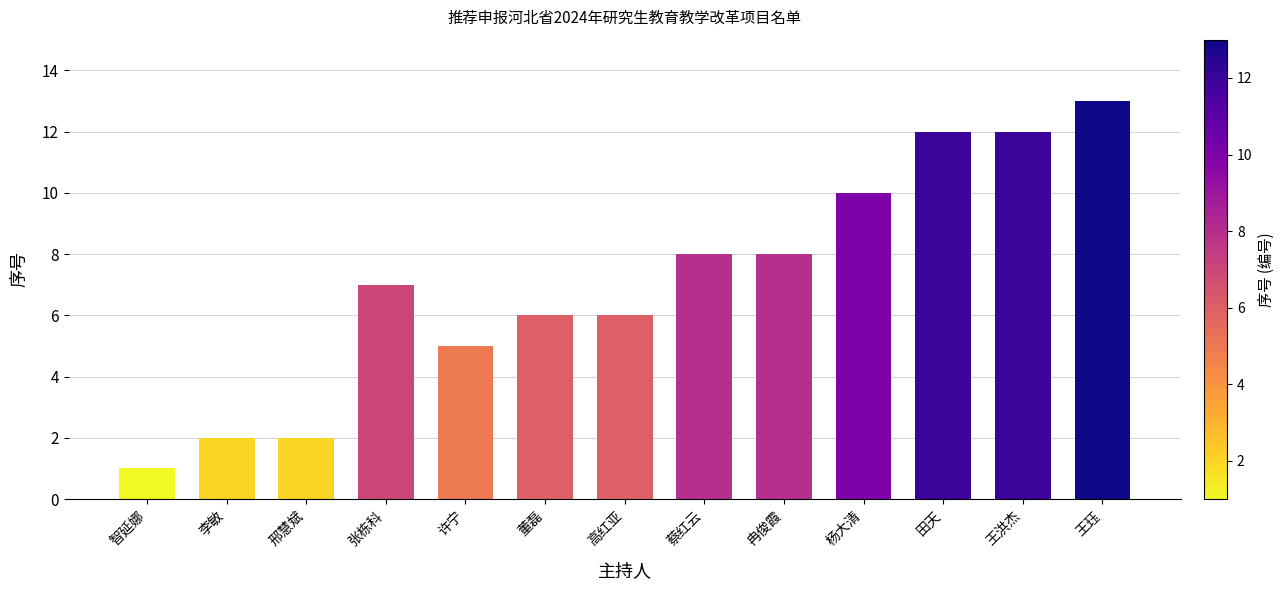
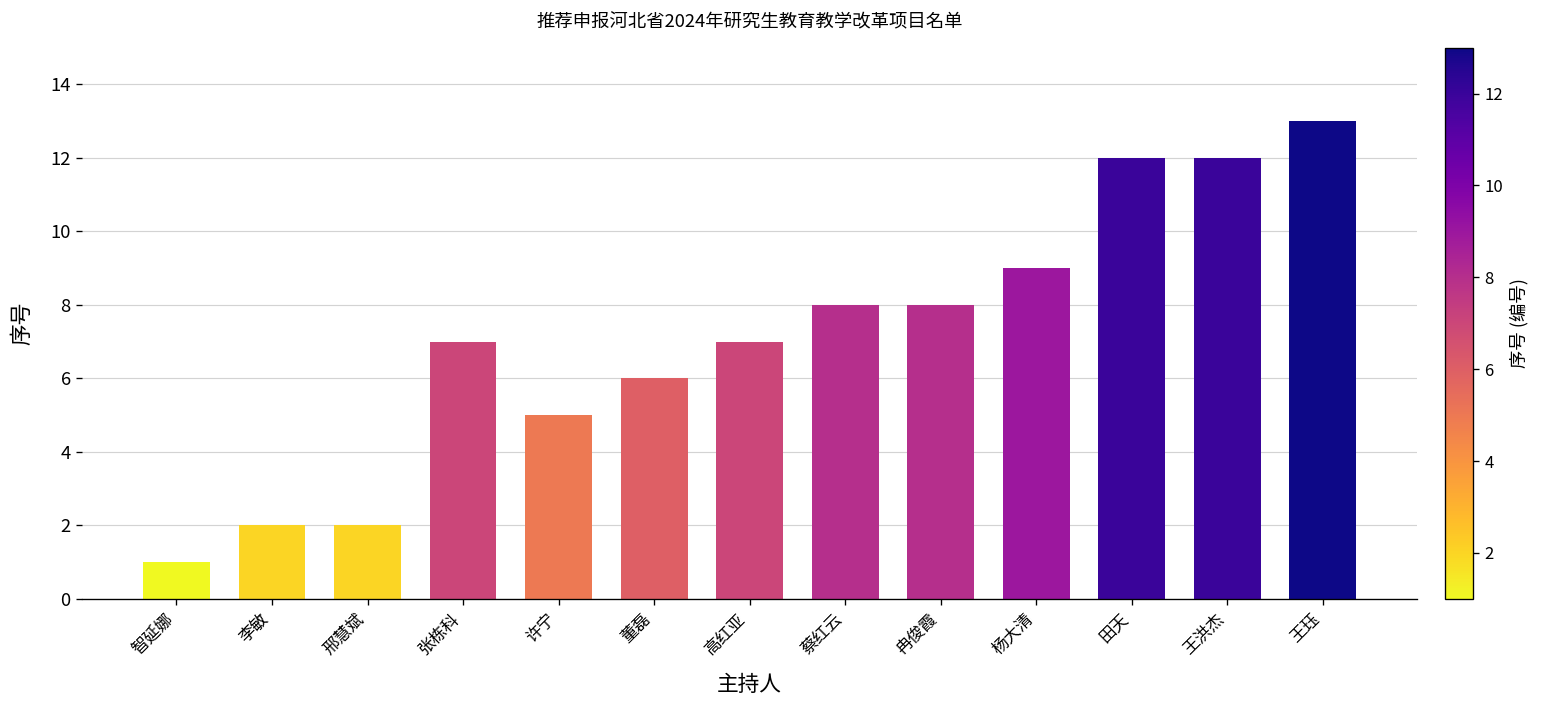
高红亚: 6 -> 7
杨大清: 10 -> 9
